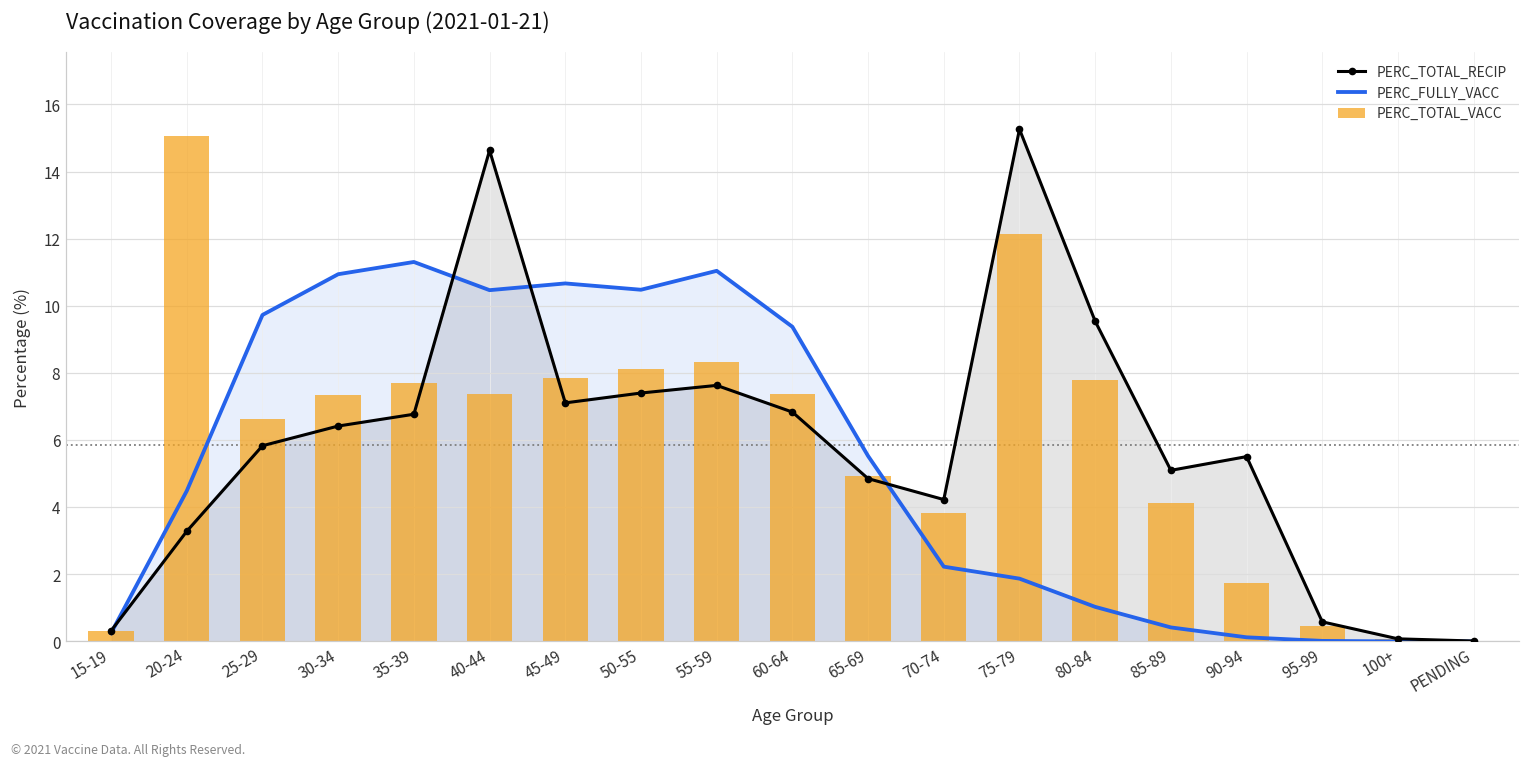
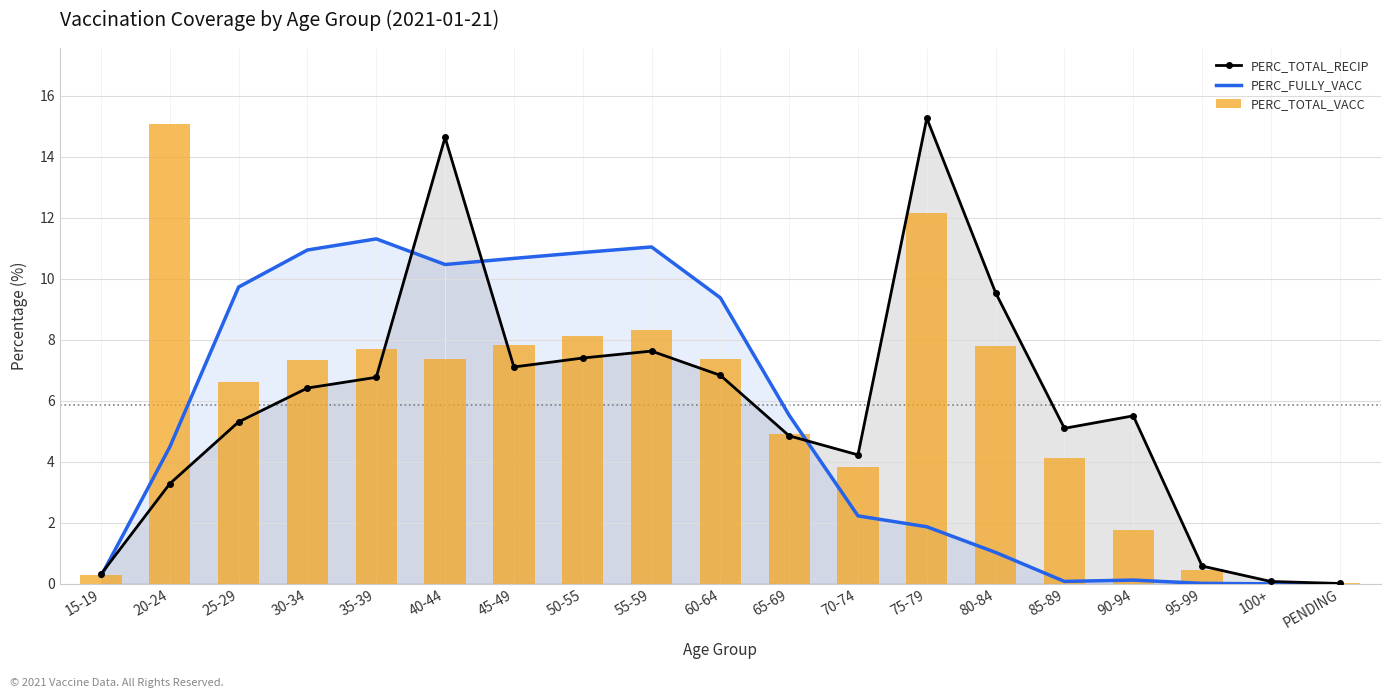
PERC_TOTAL_RECIP, 25-29: 5.8 -> 5.3
PERC_FULLY_VACC, 50-55: 10.5 -> 10.9
PERC_FULLY_VACC, 85-89: 0.4 -> 0.1
